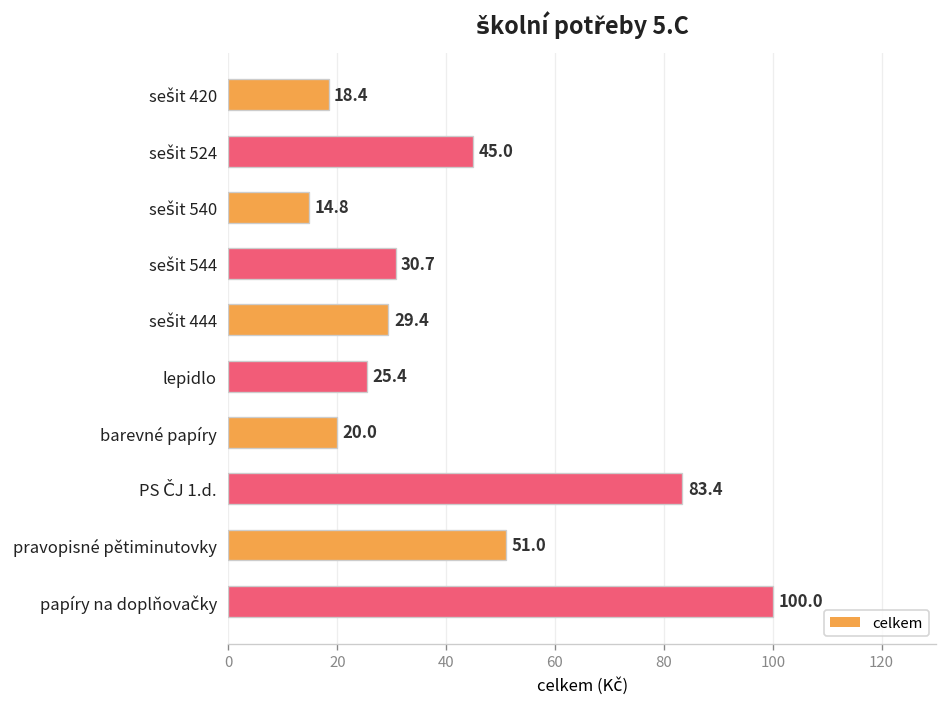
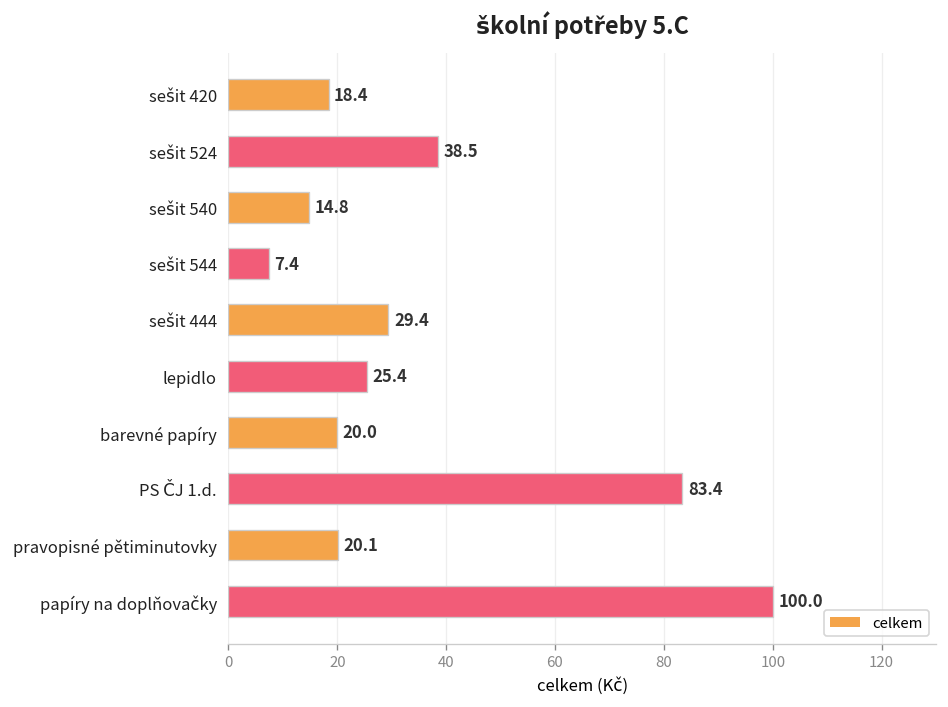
sešit 524: 45.0 -> 38.5
sešit 544: 30.7 -> 7.4
pravopisné pětiminutovky: 51.0 -> 20.1
